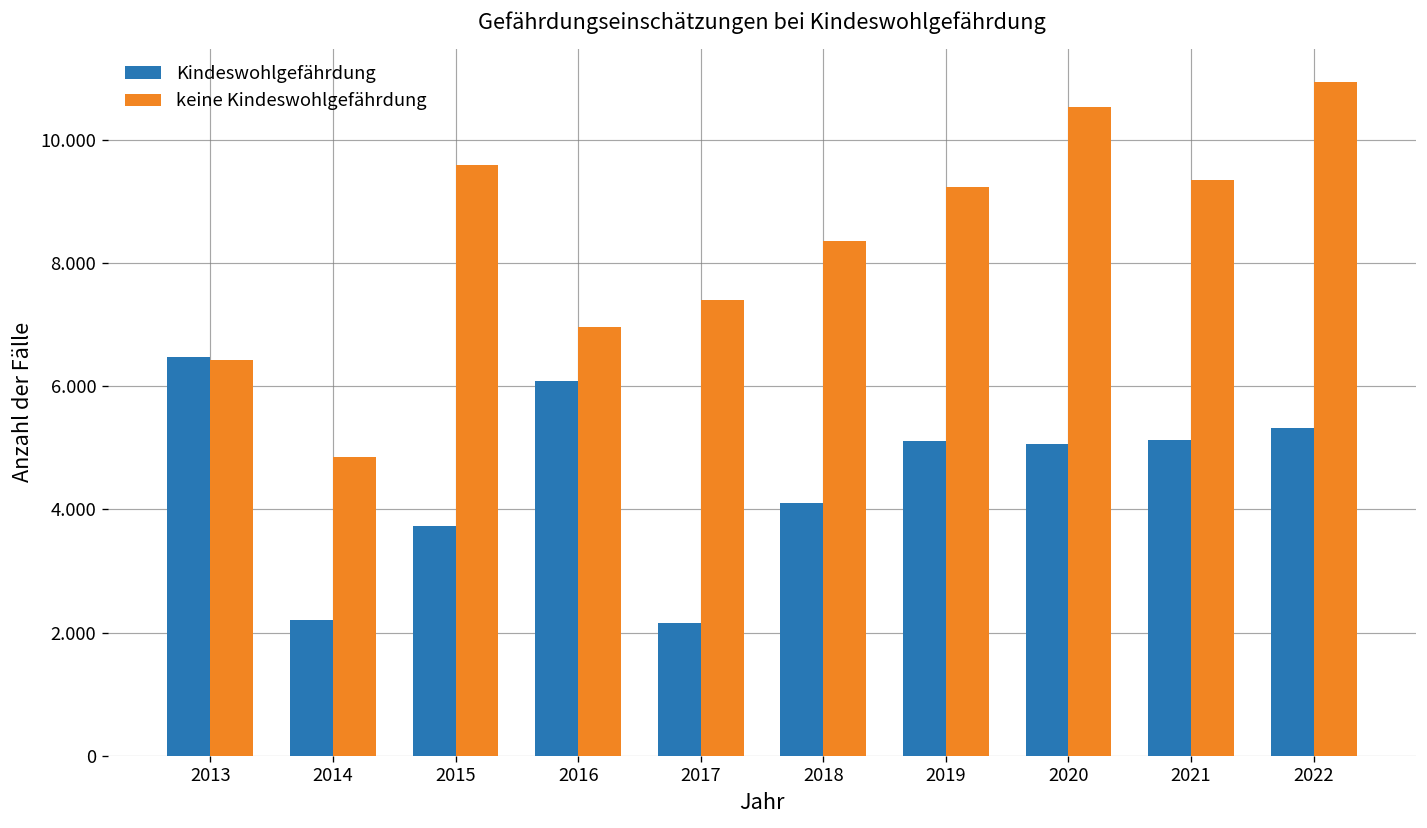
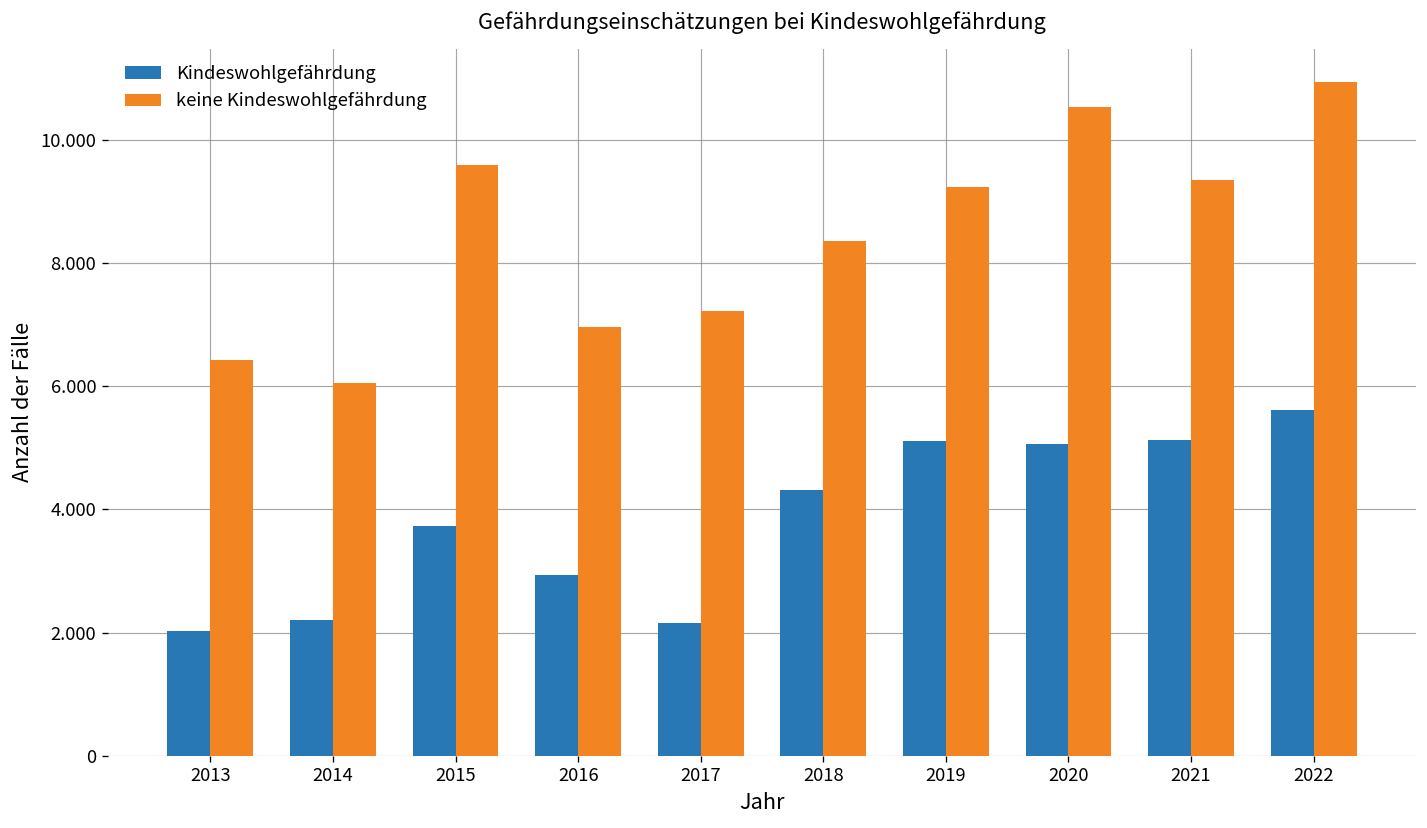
Kindeswohlgefährdung, 2013: 6.5 -> 2.0
keine Kindeswohlgefährdung, 2014: 4.9 -> 6.1
Kindeswohlgefährdung, 2016: 6.1 -> 2.9
keine Kindeswohlgefährdung, 2017: 7.4 -> 7.2
Kindeswohlgefährdung, 2018: 4.1 -> 4.3
Kindeswohlgefährdung, 2022: 5.3 -> 5.6
